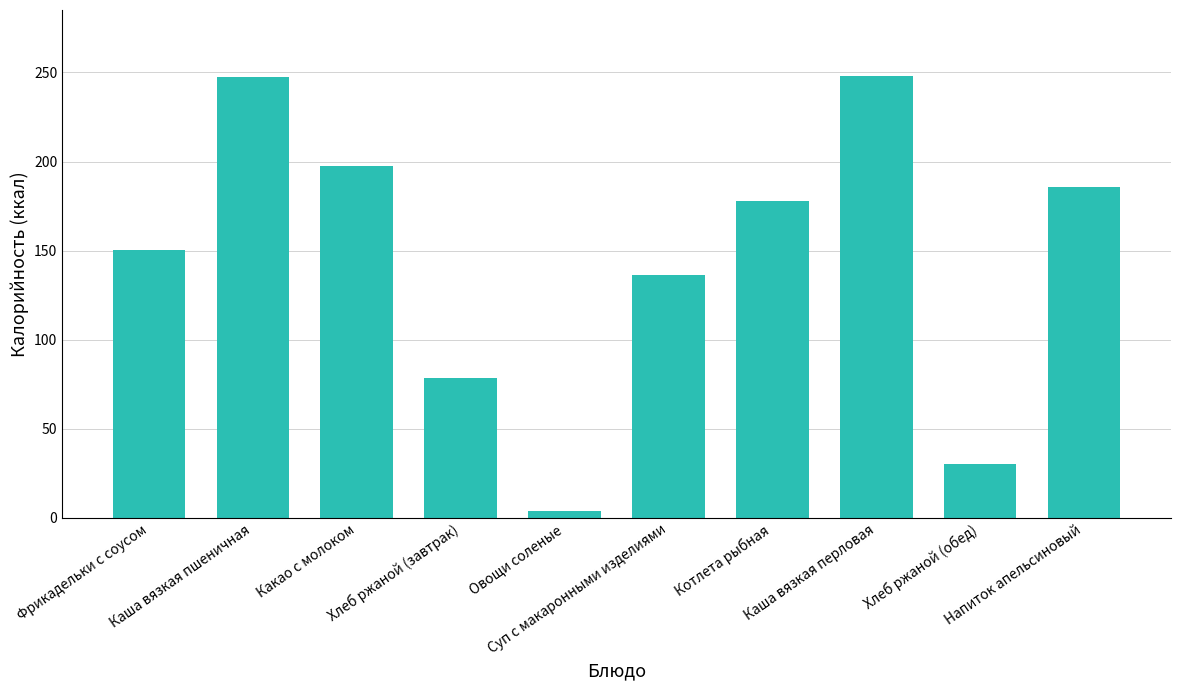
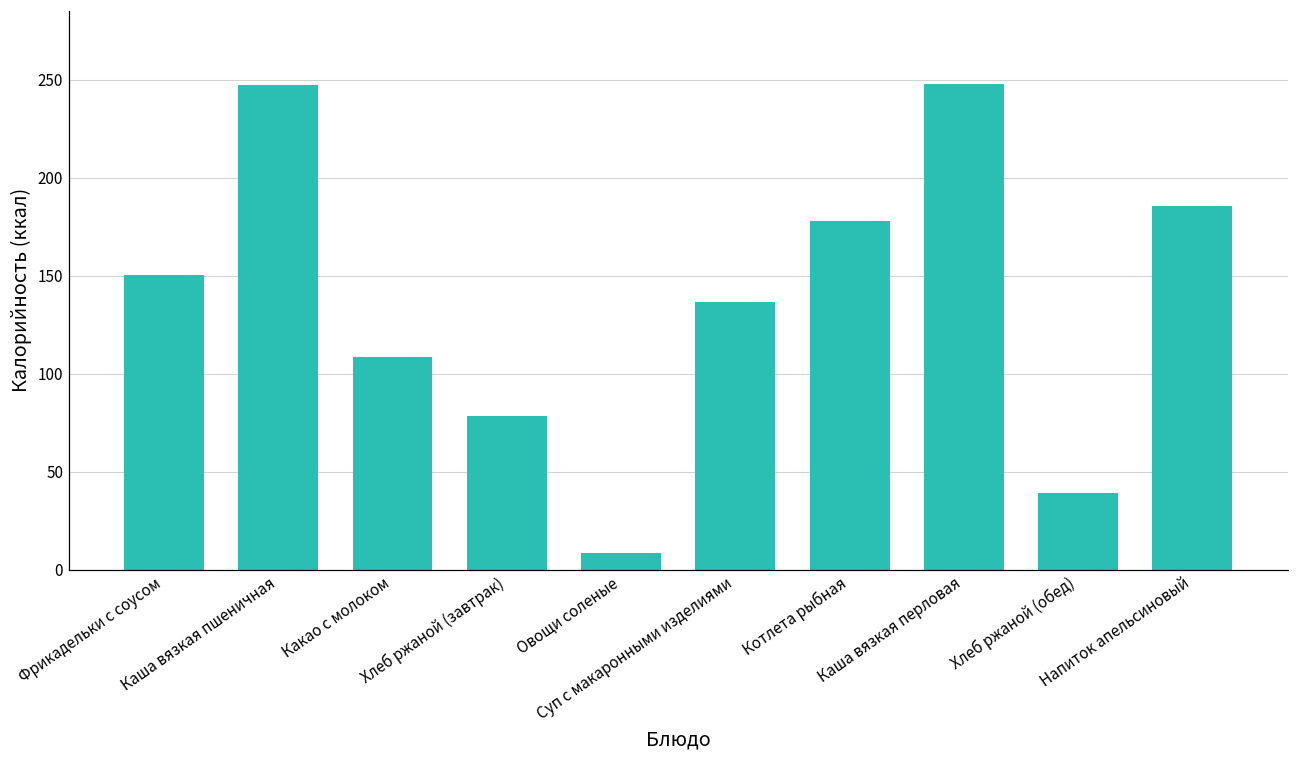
Какао с молоком: 197 -> 109
Овощи соленые: 4 -> 9
Хлеб ржаной (обед): 30 -> 39
